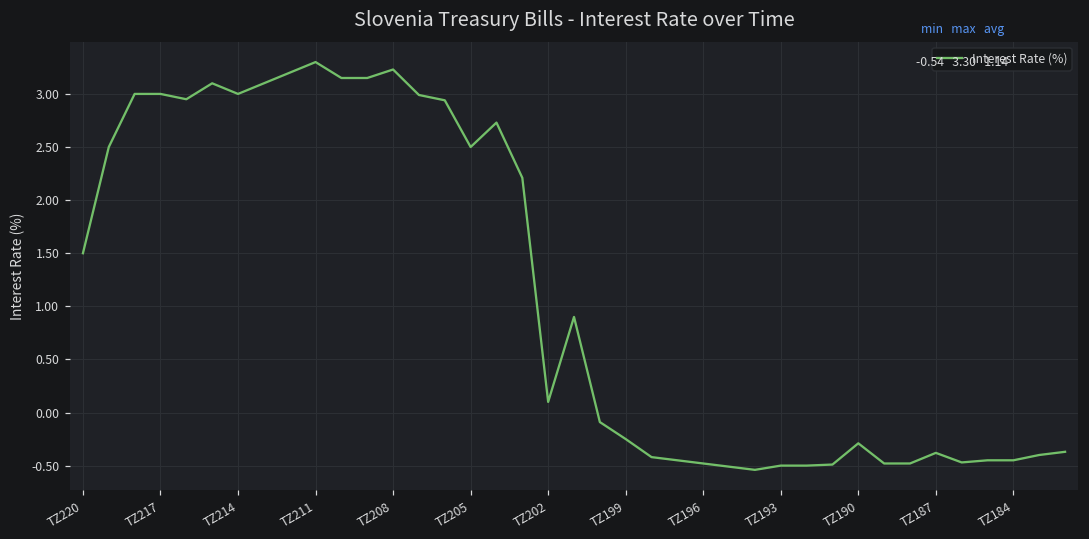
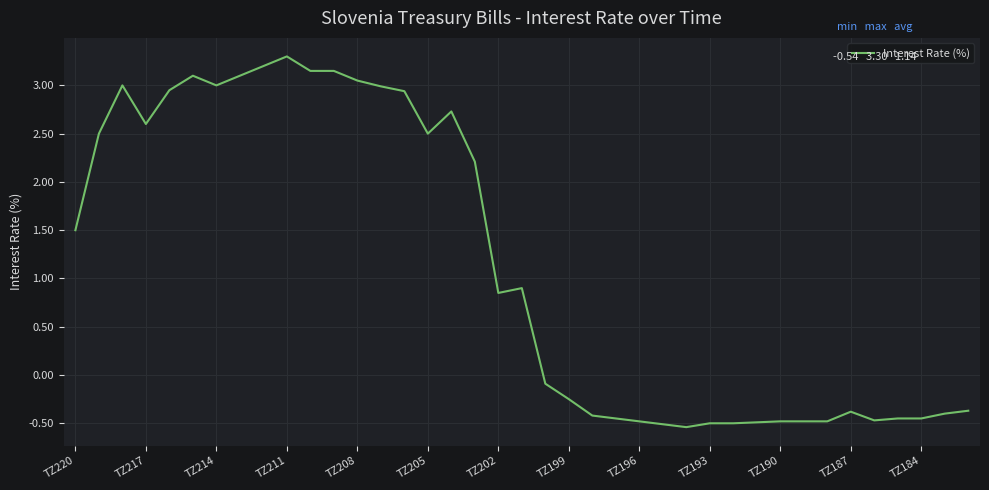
TZ217: 3.0 -> 2.6
TZ208: 3.2 -> 3.1
TZ202: 0.1 -> 0.9
TZ190: -0.3 -> -0.5
